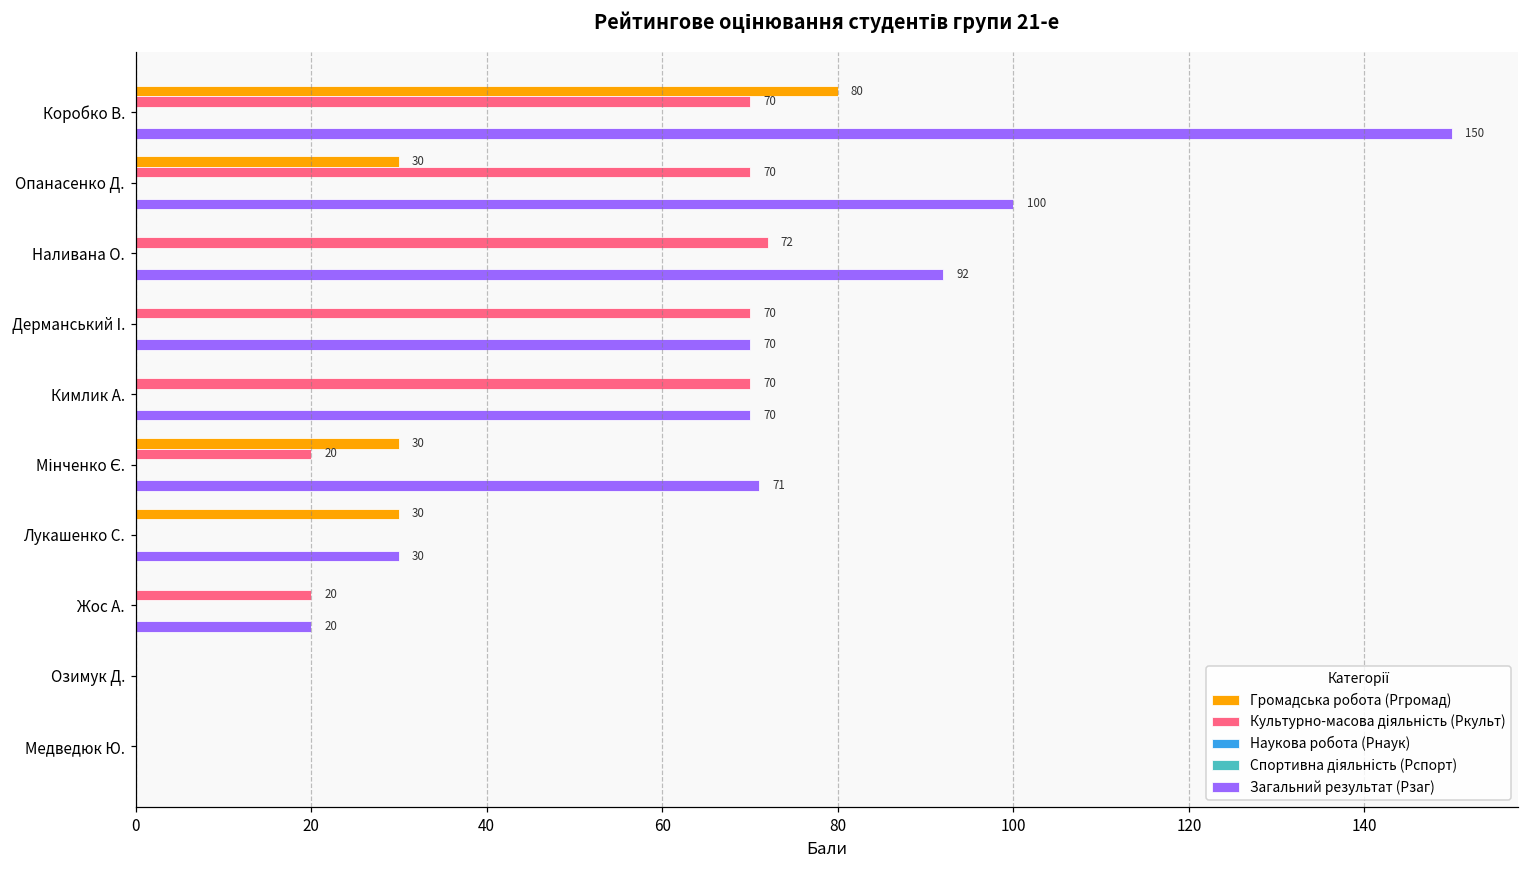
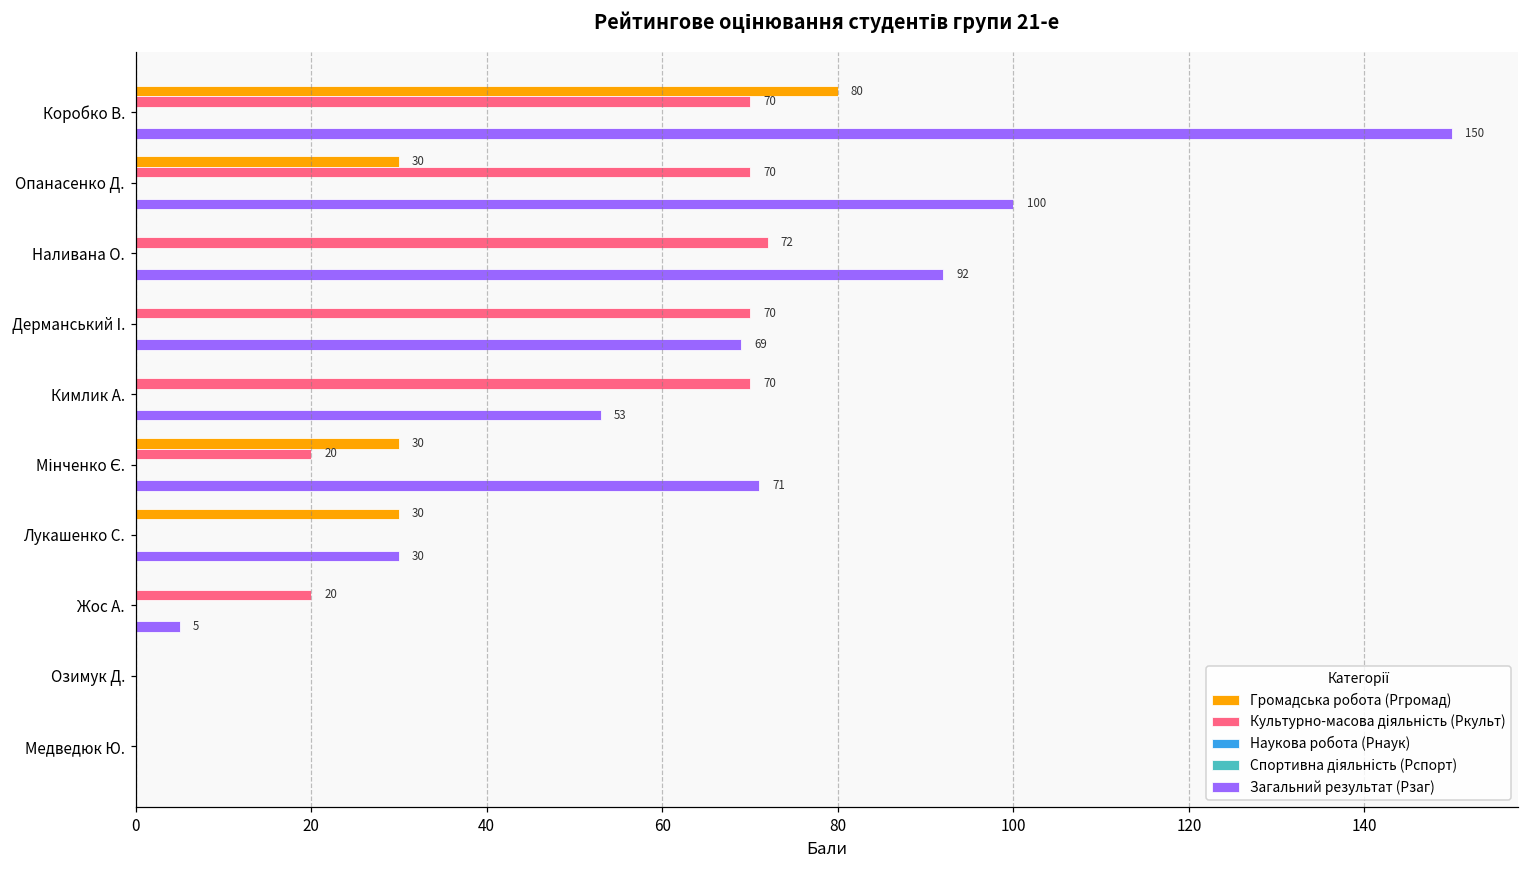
Загальний результат (Рзаг), Дерманський І.: 70 -> 69
Загальний результат (Рзаг), Кимлик А.: 70 -> 53
Загальний результат (Рзаг), Жос А.: 20 -> 5
